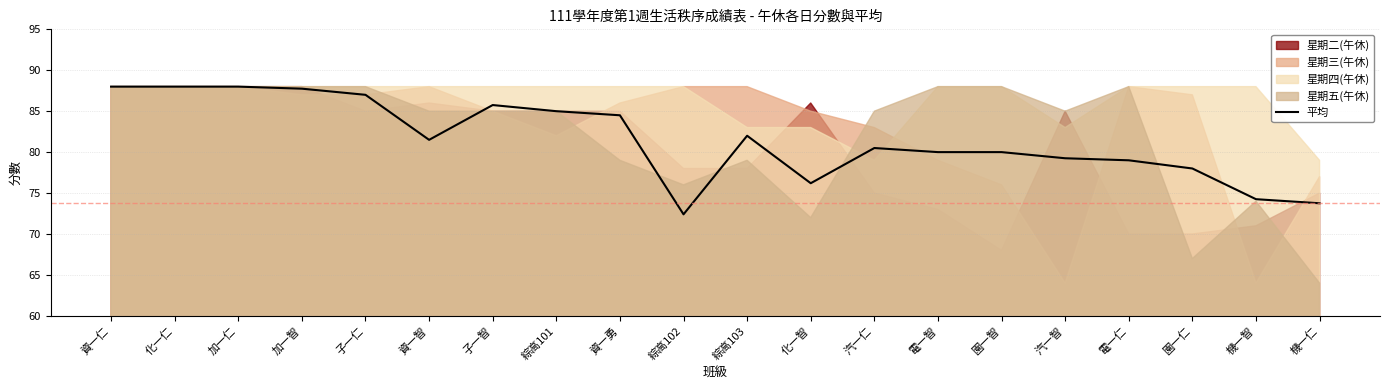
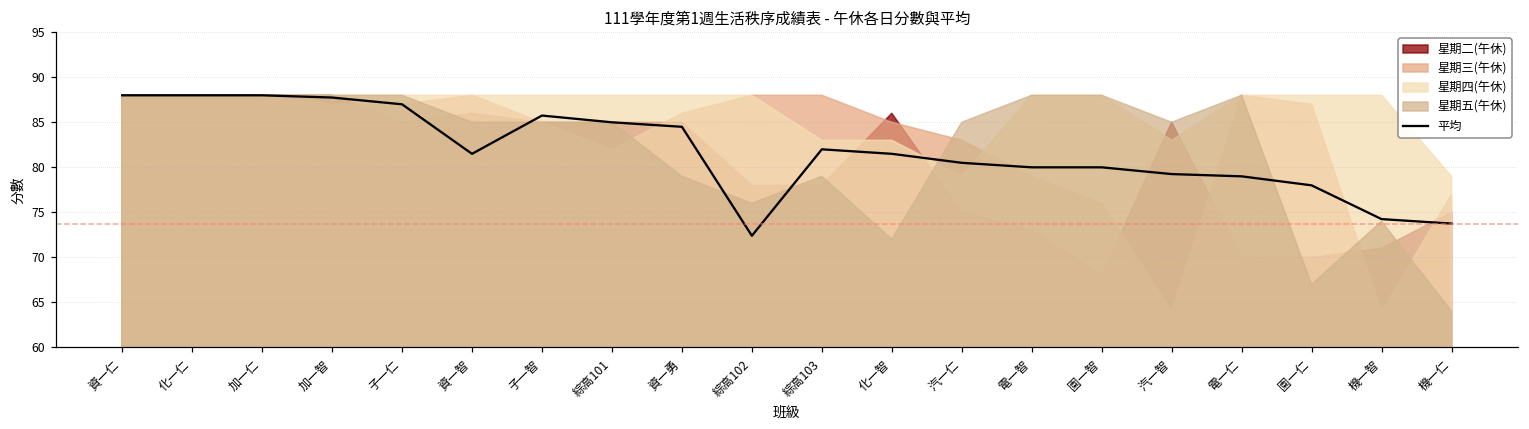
平均, 化一智: 76 -> 82
